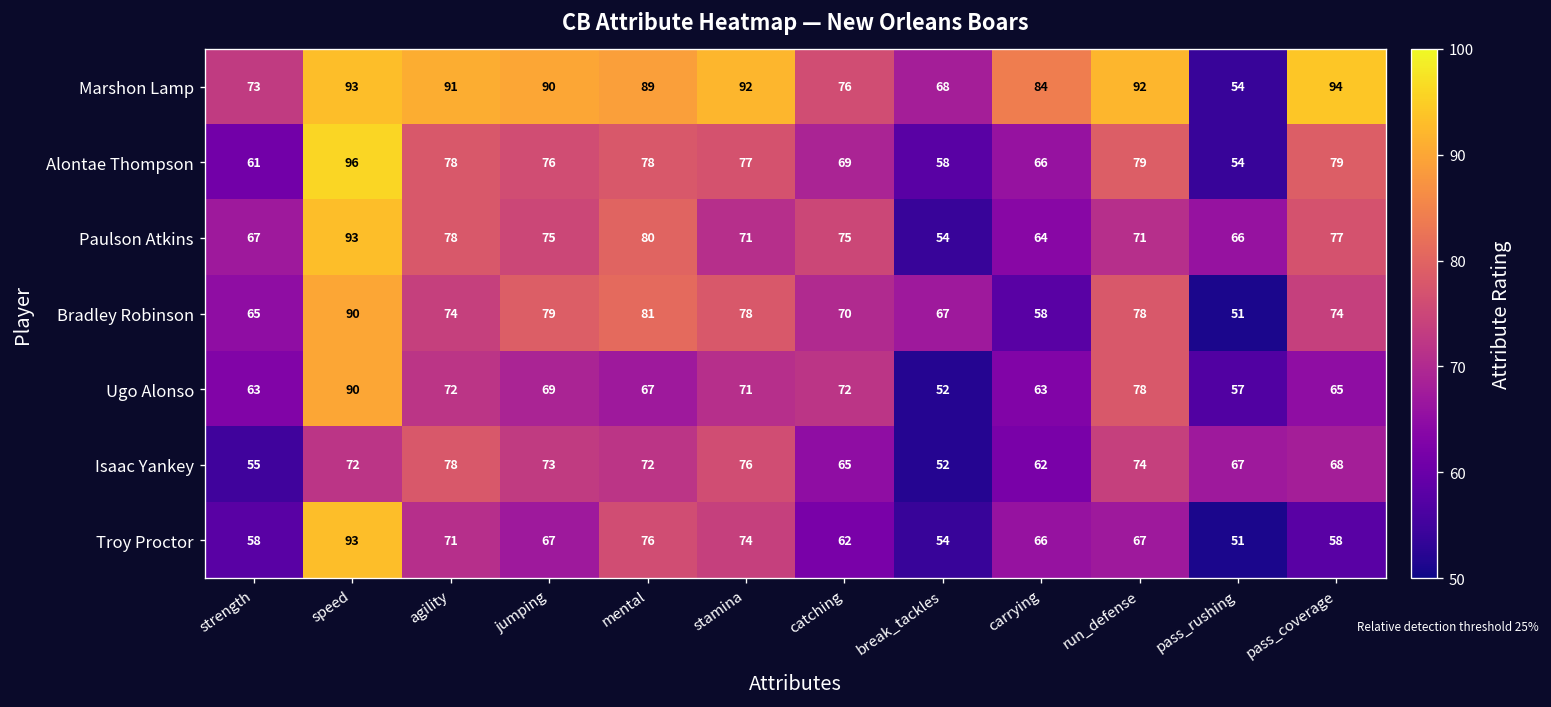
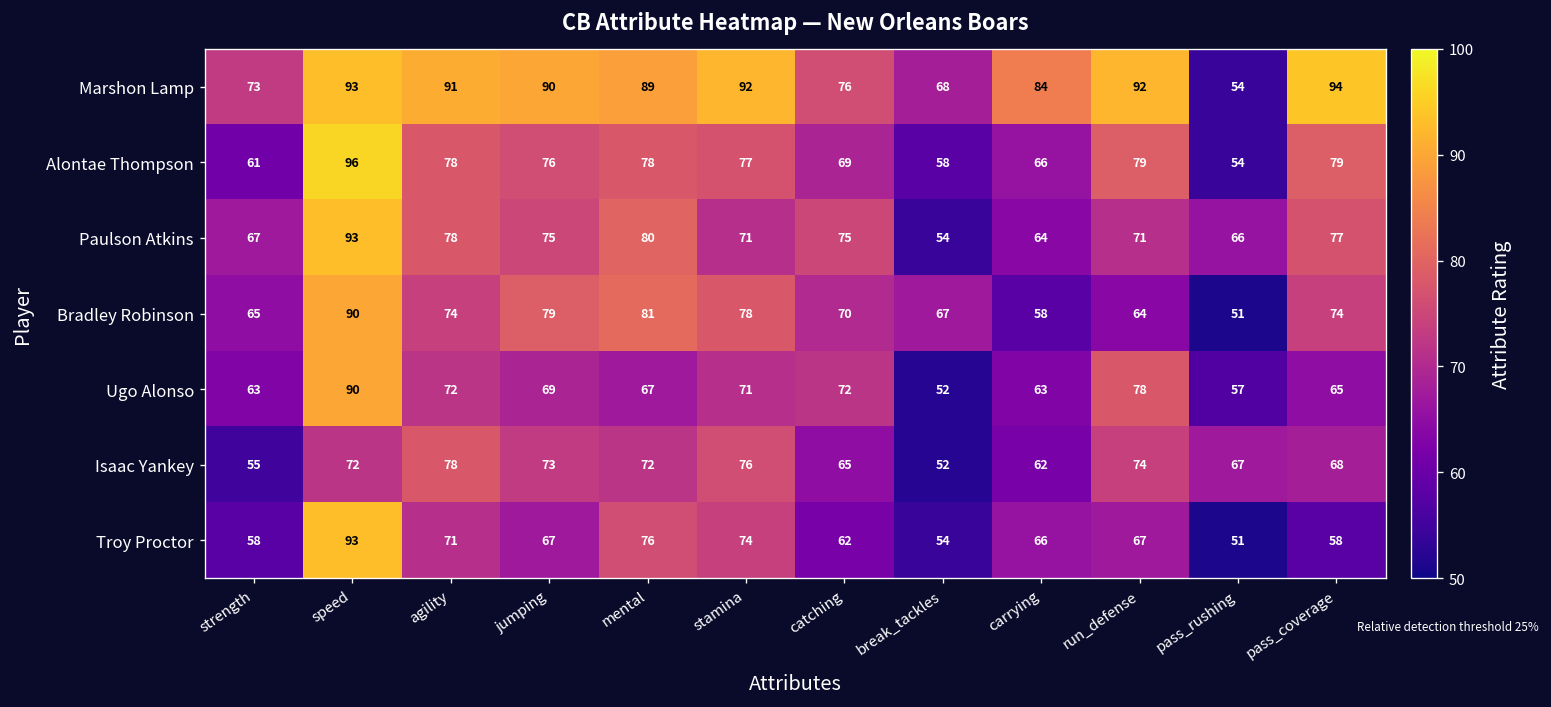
Bradley Robinson, run_defense: 78 -> 64
